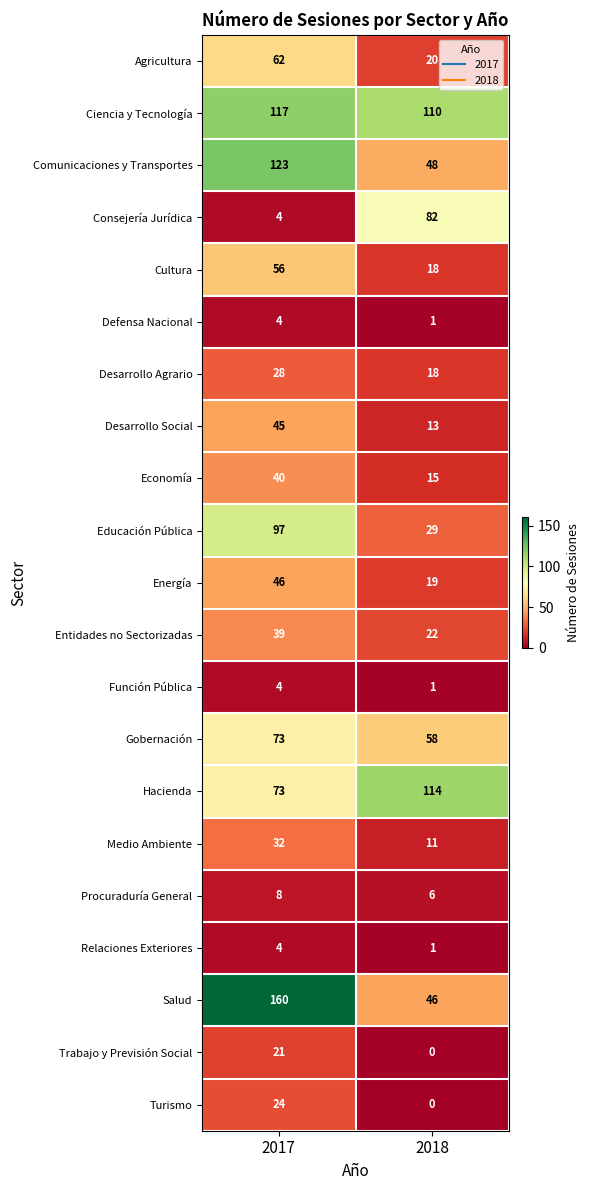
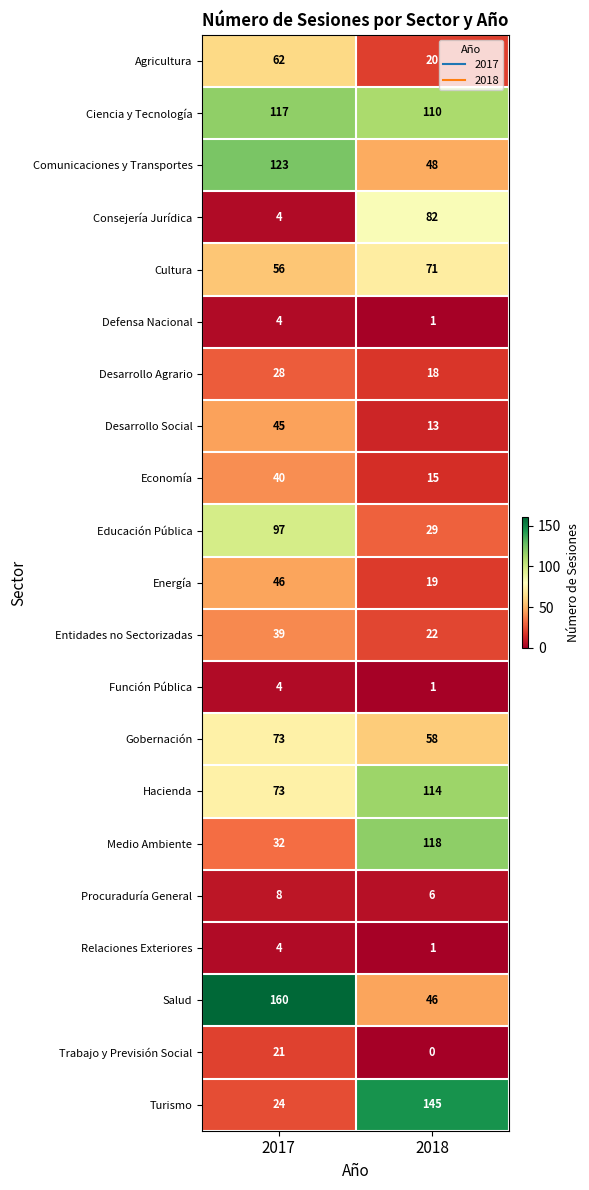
Cultura, 2018: 18 -> 71
Medio Ambiente, 2018: 11 -> 118
Turismo, 2018: 0 -> 145
